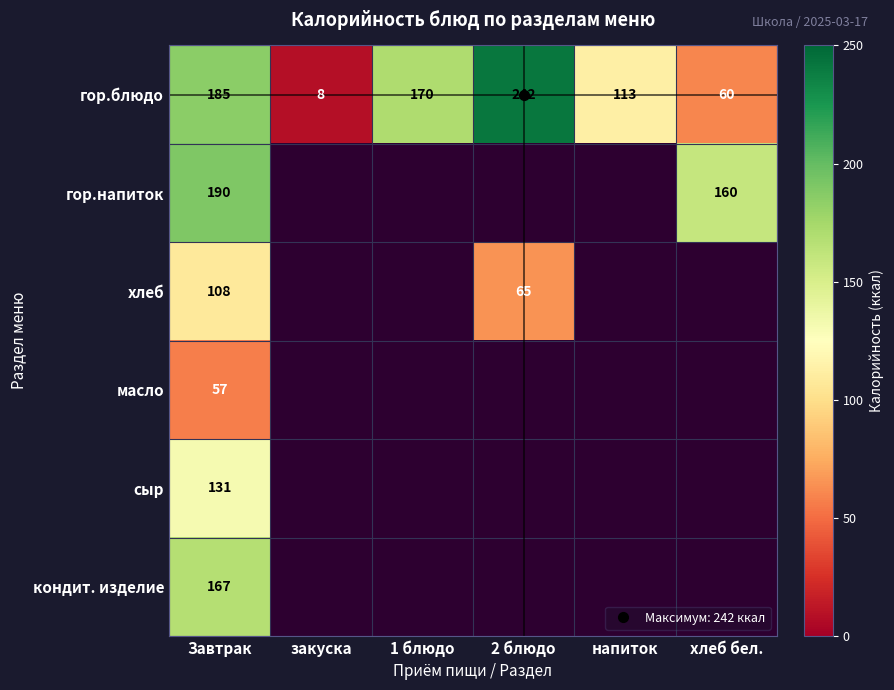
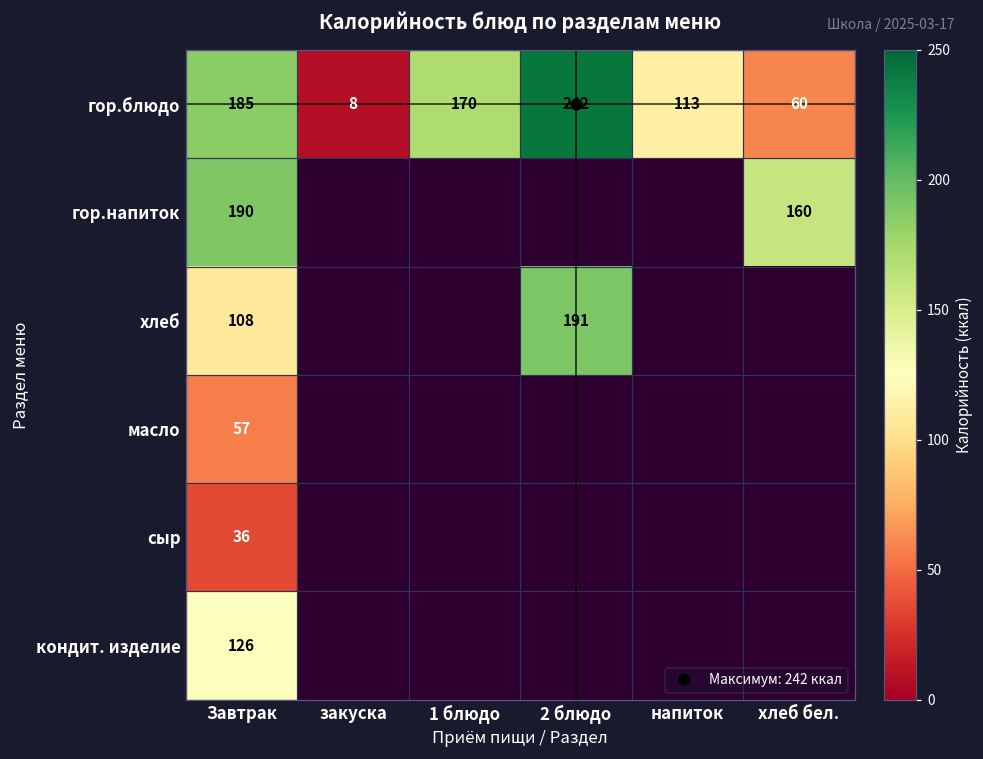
хлеб, 2 блюдо: 65 -> 191
сыр, Завтрак: 131 -> 36
кондит. изделие, Завтрак: 167 -> 126
